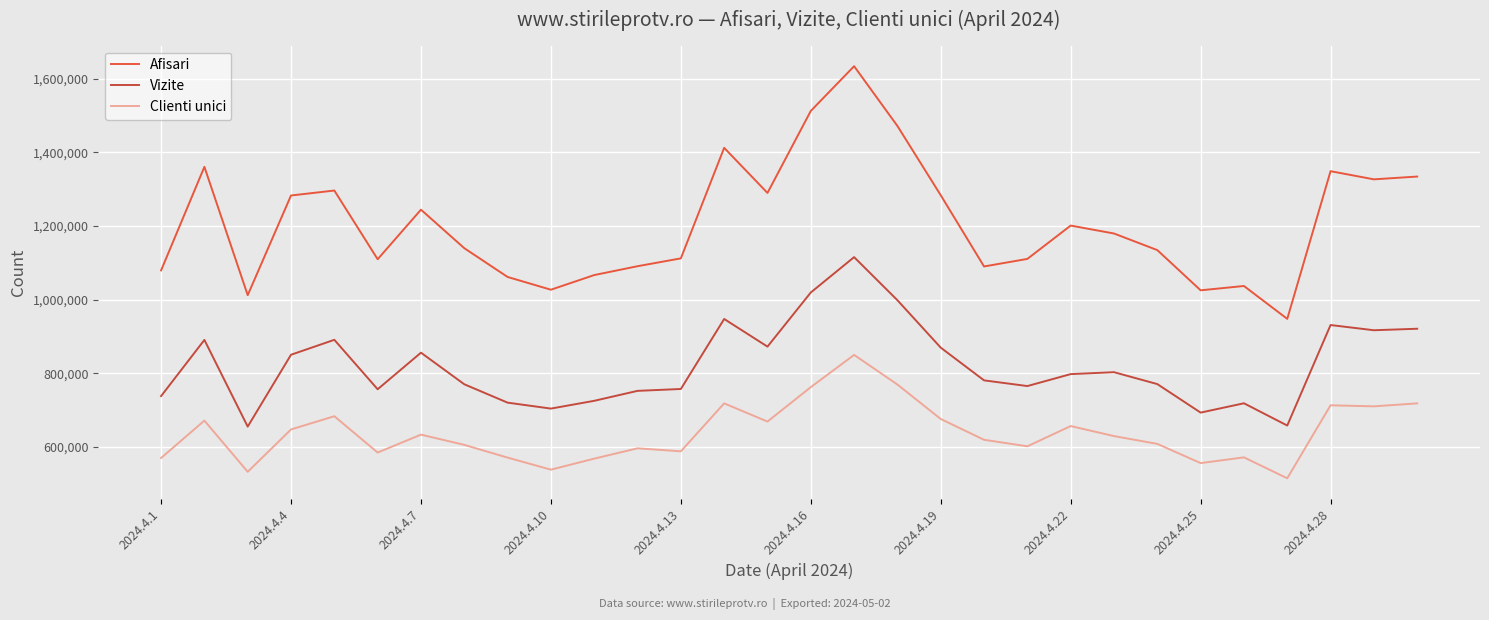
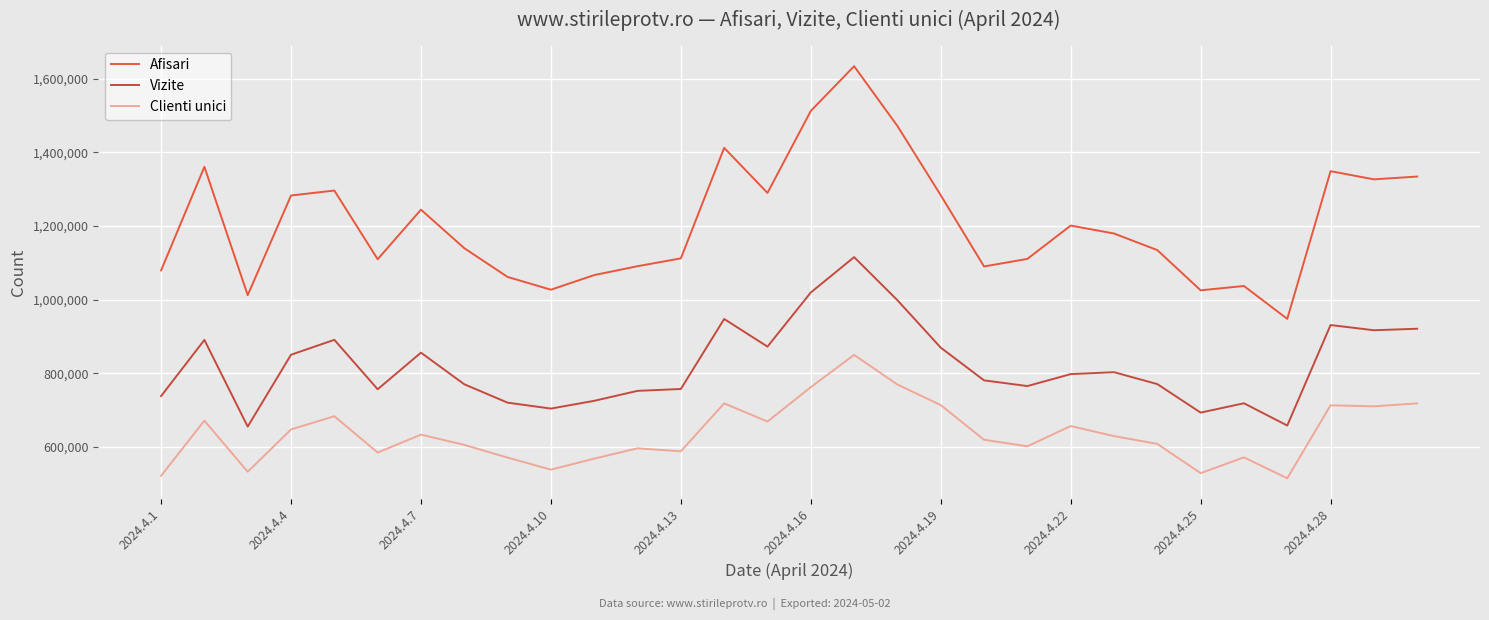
Clienti unici, 2024.4.1: 570,000 -> 520,000
Clienti unici, 2024.4.19: 680,000 -> 710,000
Clienti unici, 2024.4.25: 560,000 -> 530,000
